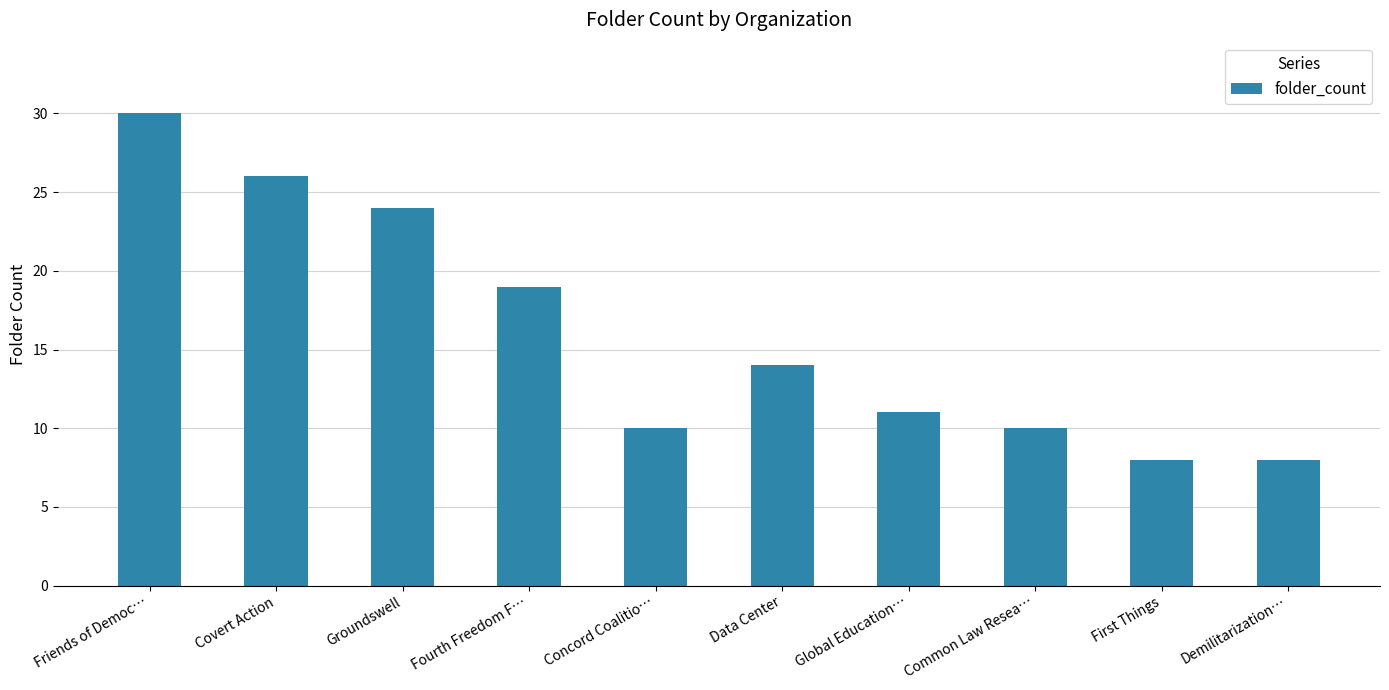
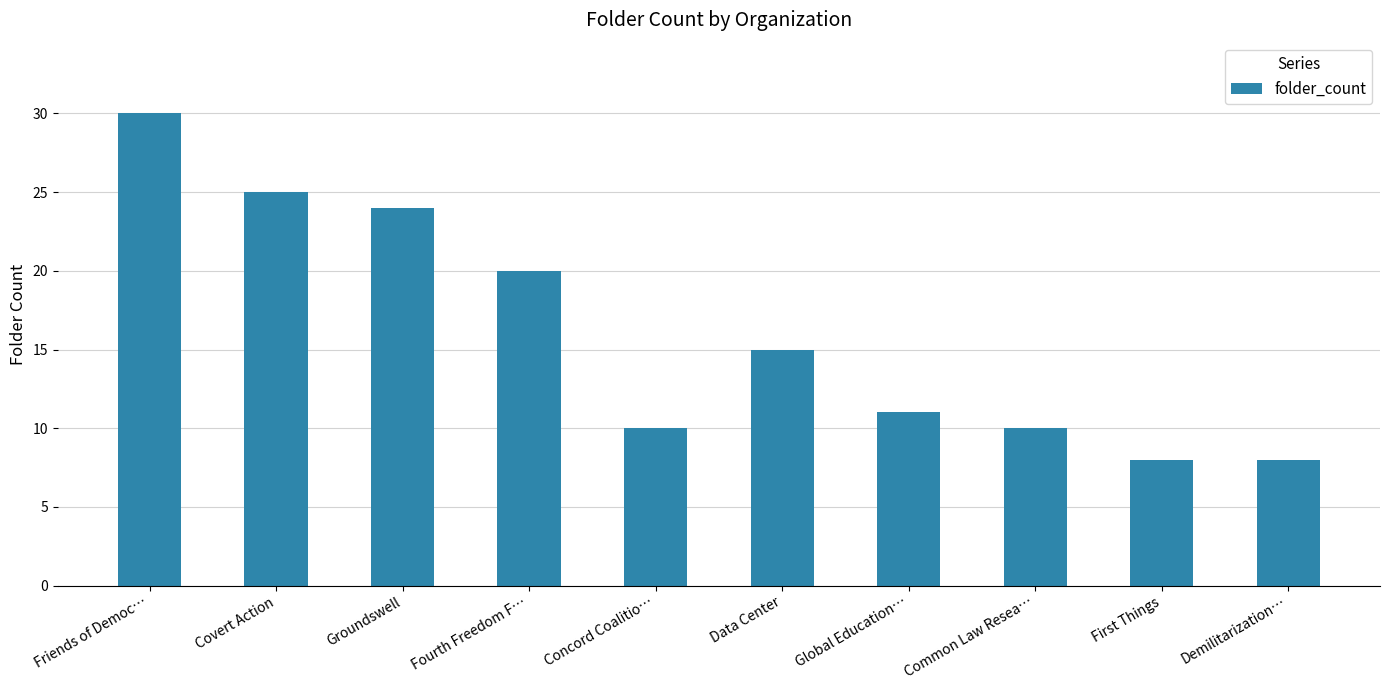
Covert Action: 26 -> 25
Fourth Freedom F…: 19 -> 20
Data Center: 14 -> 15
